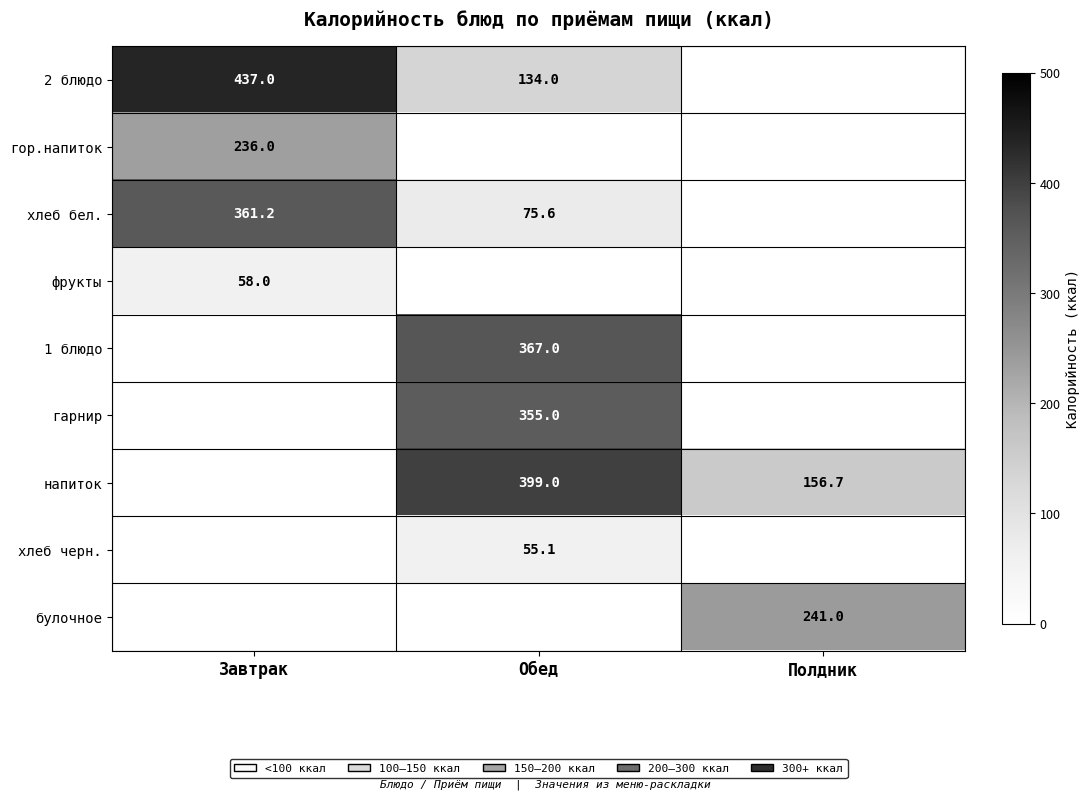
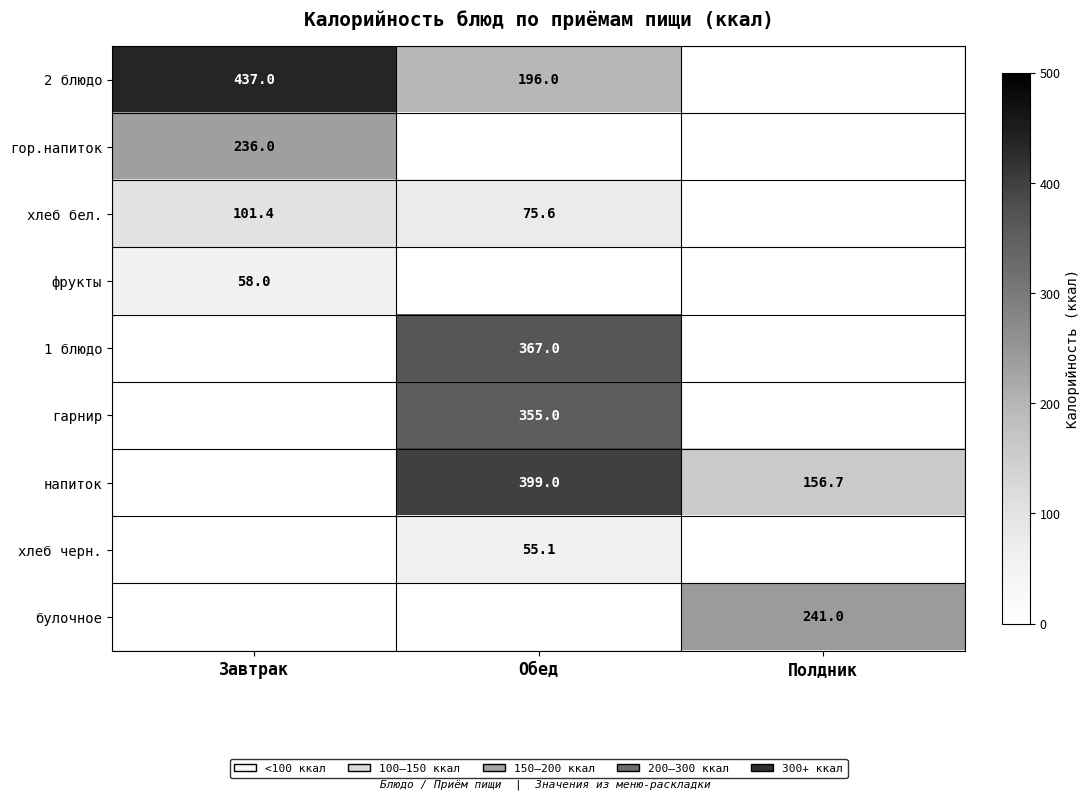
2 блюдо, Обед: 134.0 -> 196.0
хлеб бел., Завтрак: 361.2 -> 101.4
